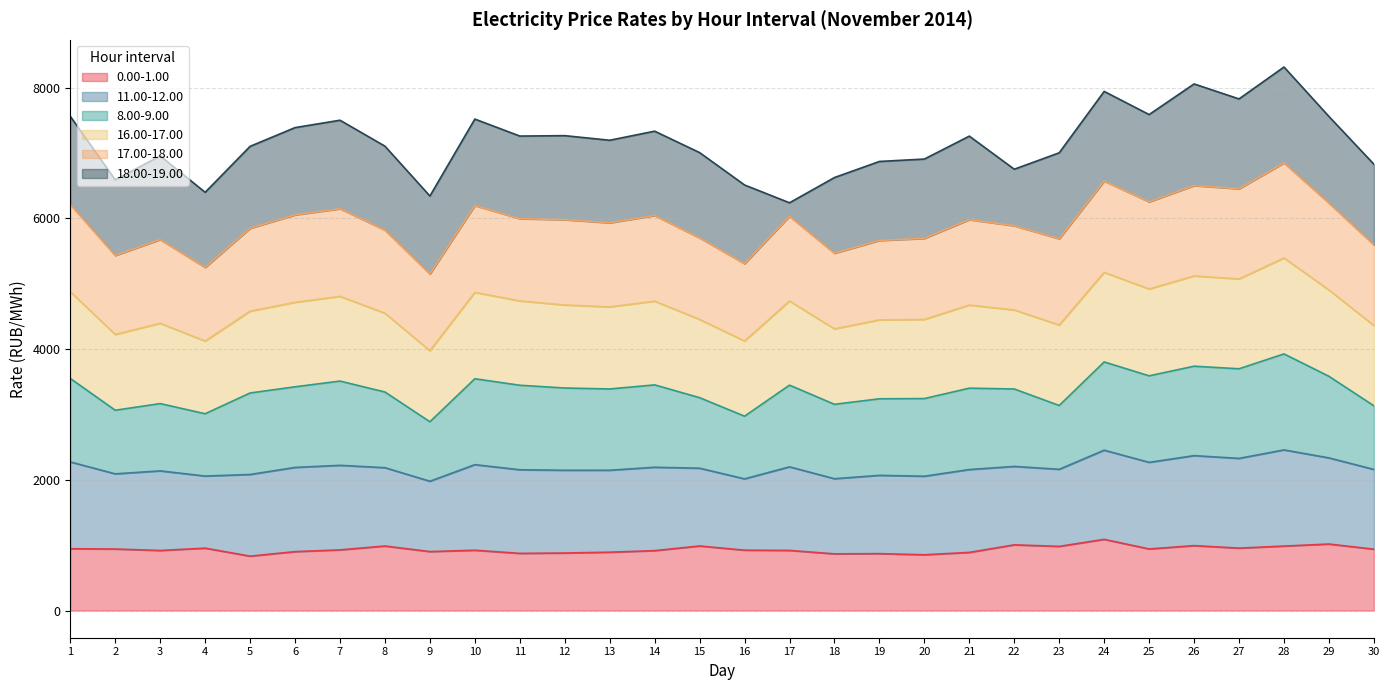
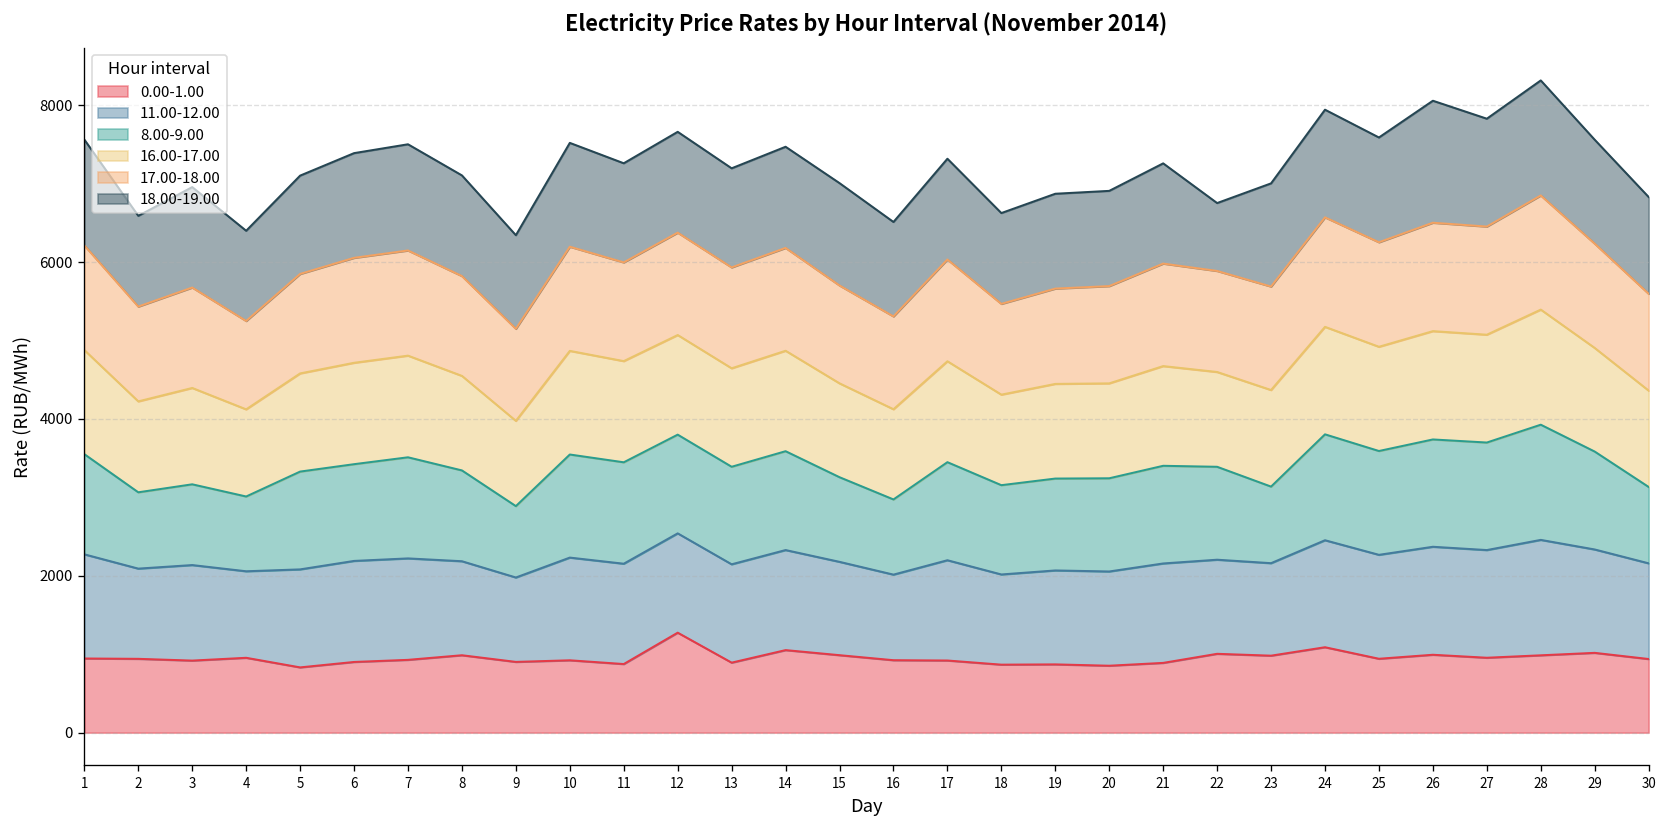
0.00-1.00, 12: 900 -> 1300
0.00-1.00, 14: 900 -> 1100
18.00-19.00, 17: 200 -> 1300
